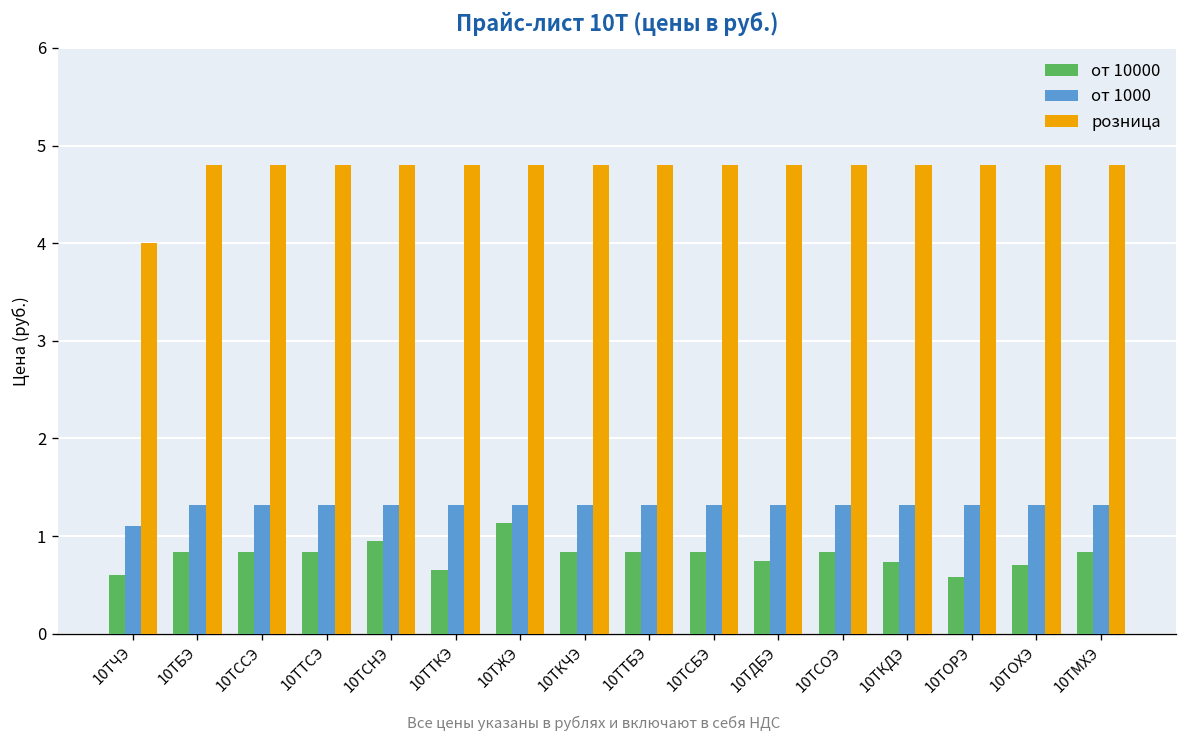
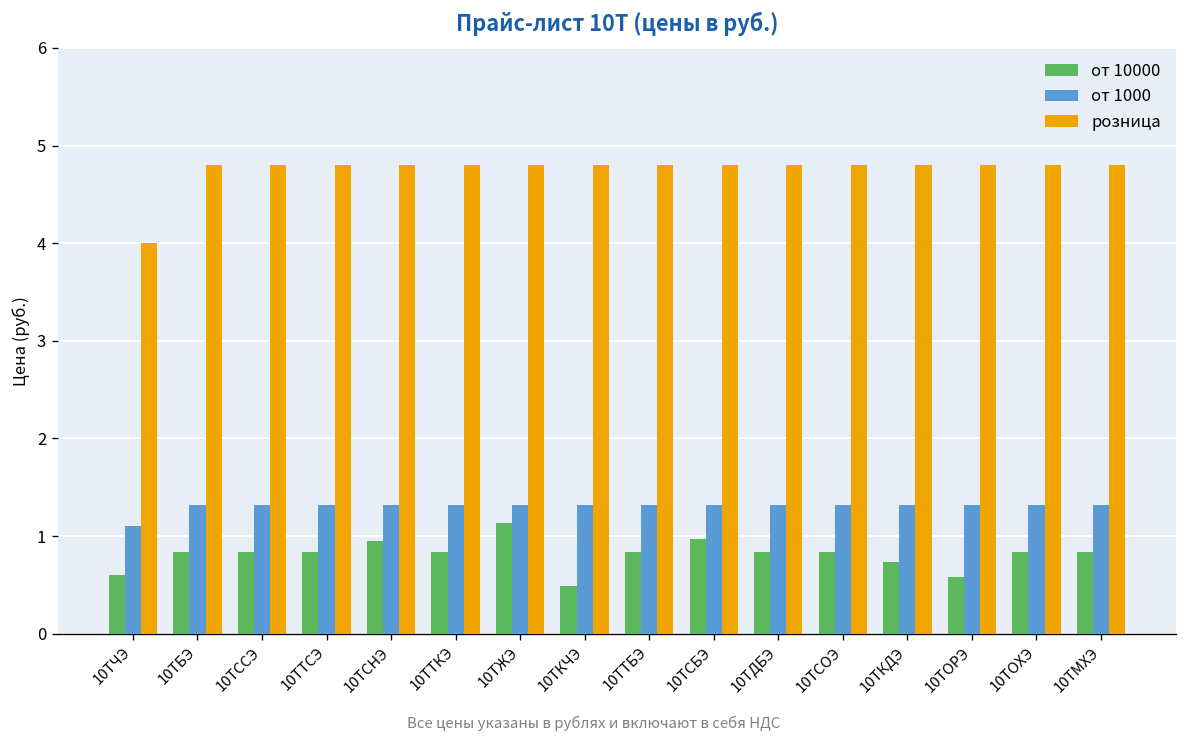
от 10000, 10ТТКЭ: 0.7 -> 0.8
от 10000, 10ТКЧЭ: 0.8 -> 0.5
от 10000, 10ТСБЭ: 0.8 -> 1.0
от 10000, 10ТДБЭ: 0.7 -> 0.8
от 10000, 10ТОХЭ: 0.7 -> 0.8
